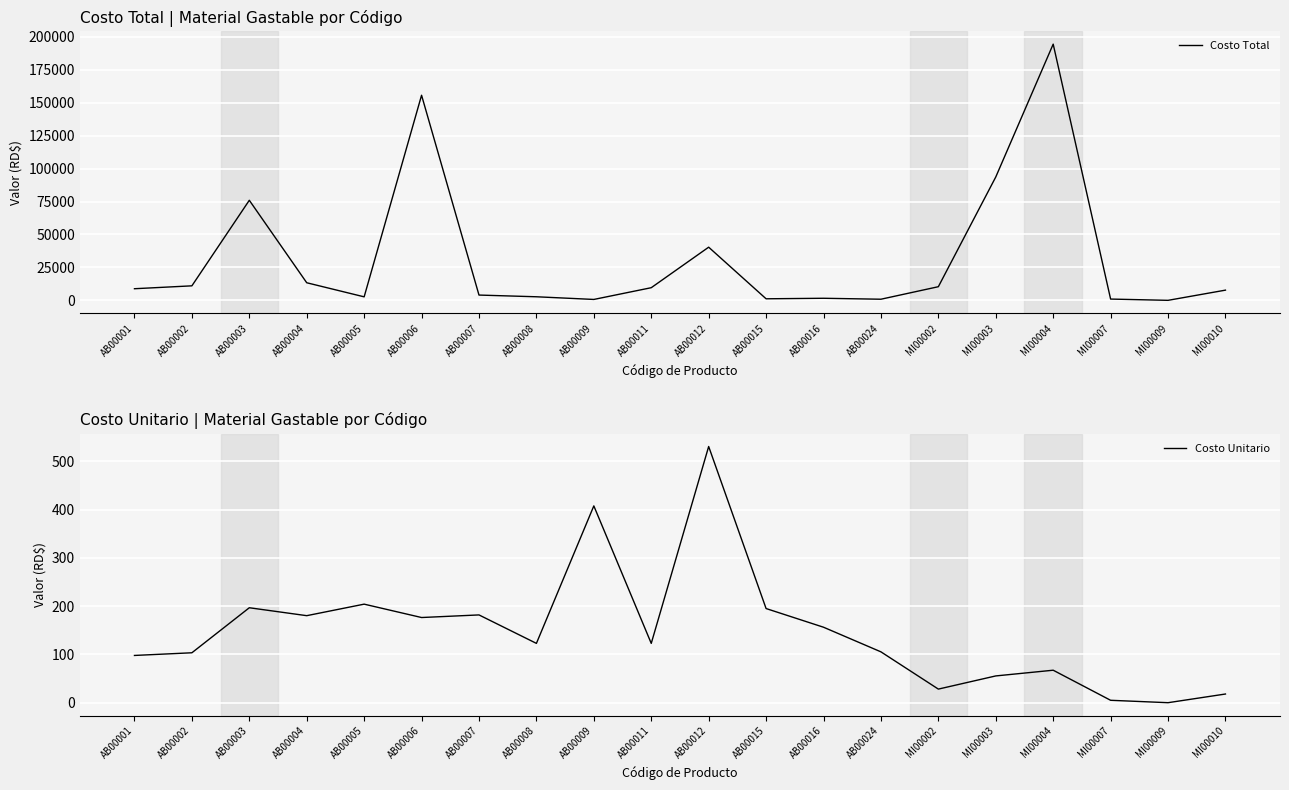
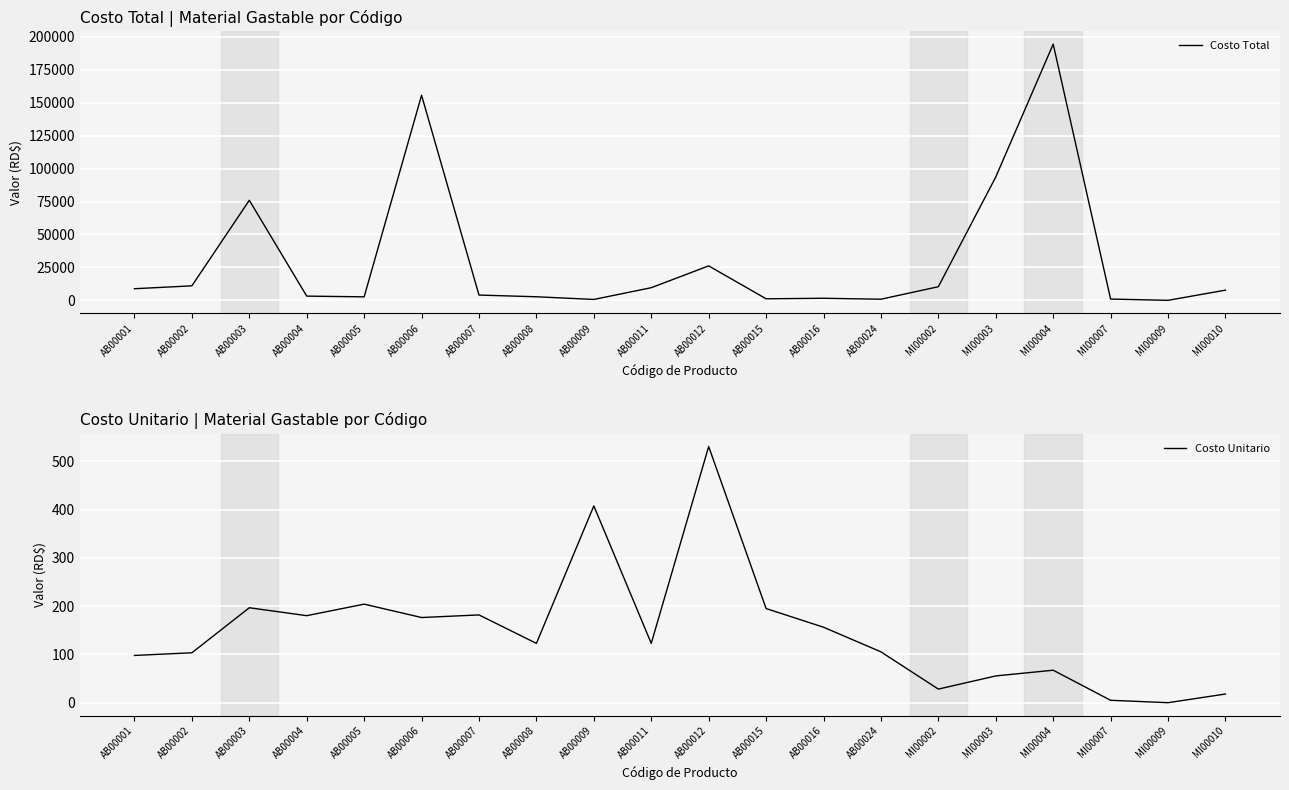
Costo Total | Material Gastable por Código, AB00004: 13000 -> 3000
Costo Total | Material Gastable por Código, AB00012: 40000 -> 26000
